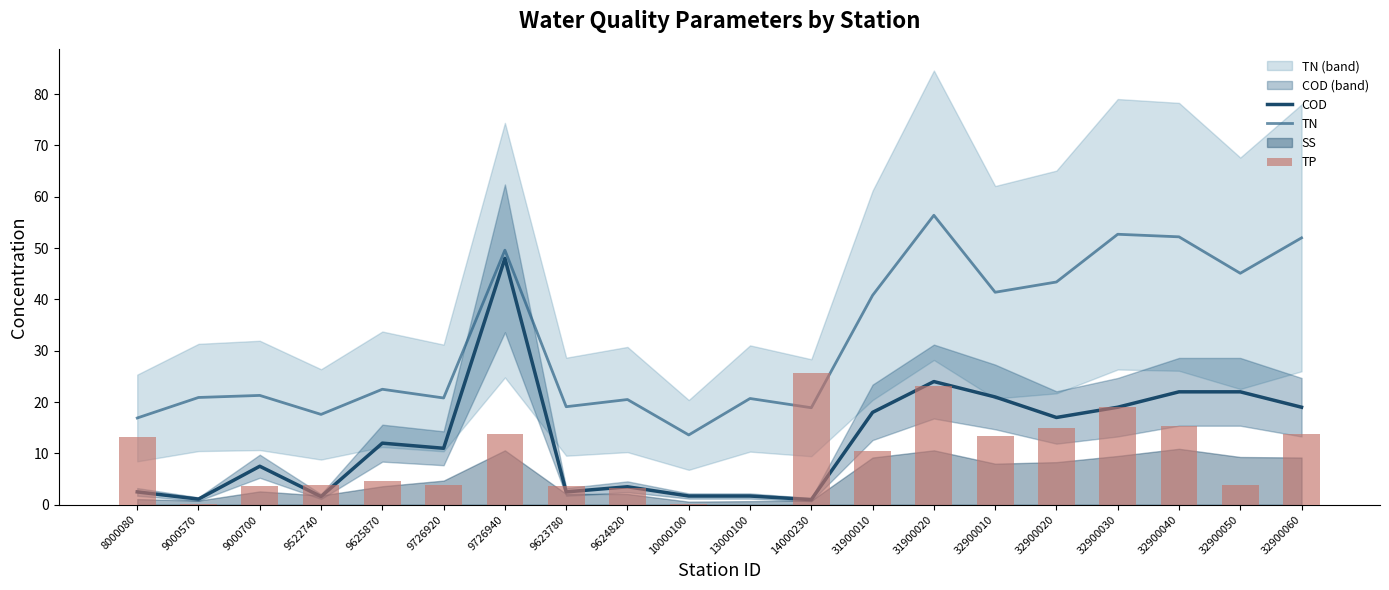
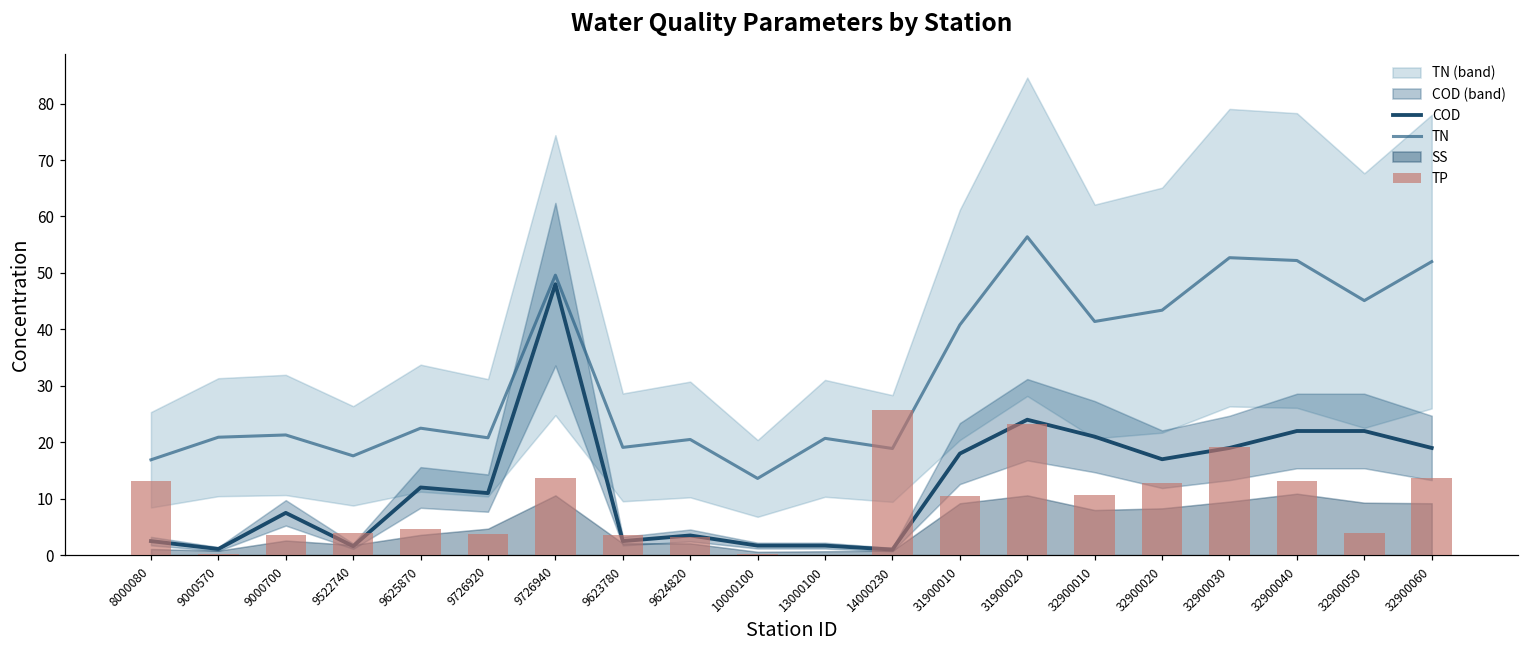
TP, 32900010: 13 -> 11
TP, 32900020: 15 -> 13
TP, 32900040: 15 -> 13
